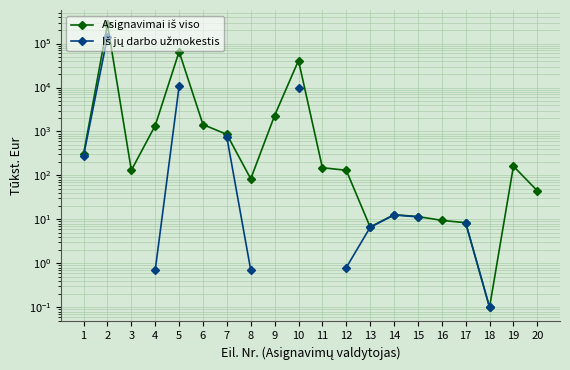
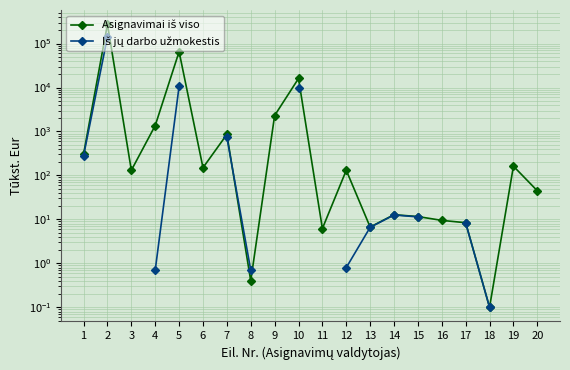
Asignavimai iš viso, 6: 1400 -> 150
Asignavimai iš viso, 8: 80 -> 0.4
Asignavimai iš viso, 10: 40000 -> 16000
Asignavimai iš viso, 11: 150 -> 6
